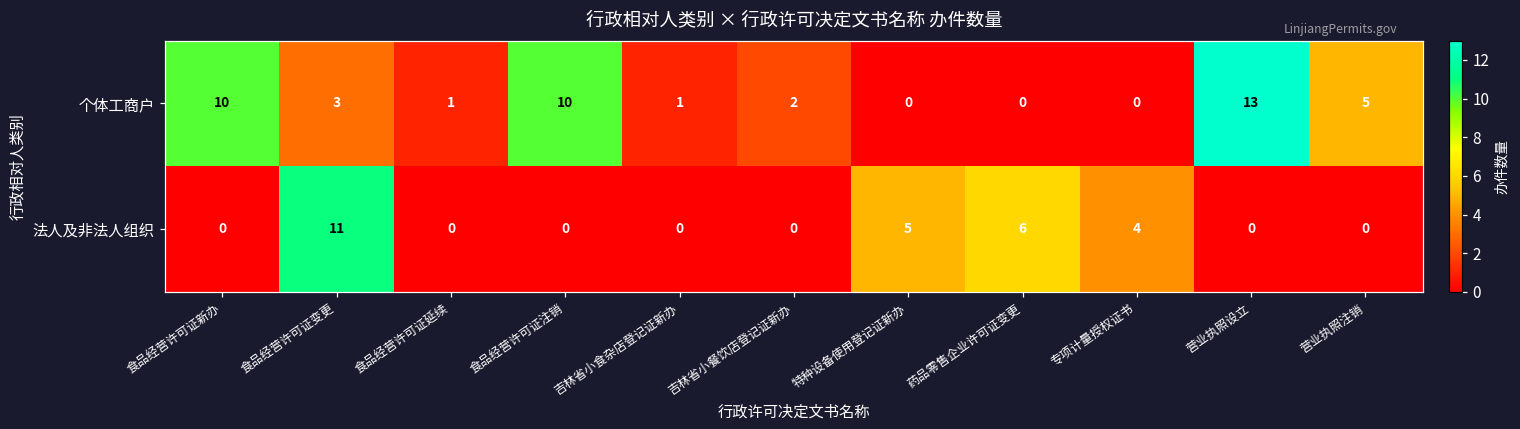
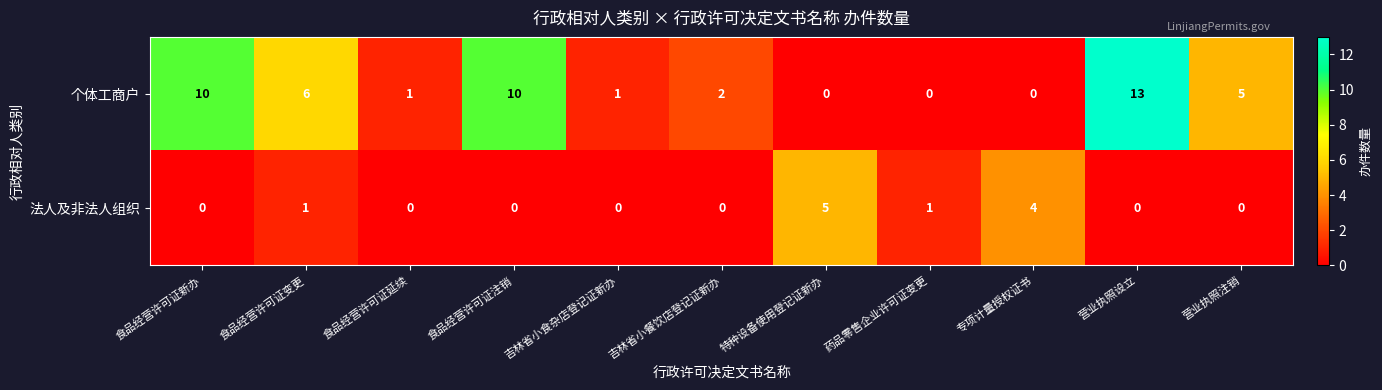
个体工商户, 食品经营许可证变更: 3 -> 6
法人及非法人组织, 食品经营许可证变更: 11 -> 1
法人及非法人组织, 药品零售企业许可证变更: 6 -> 1
